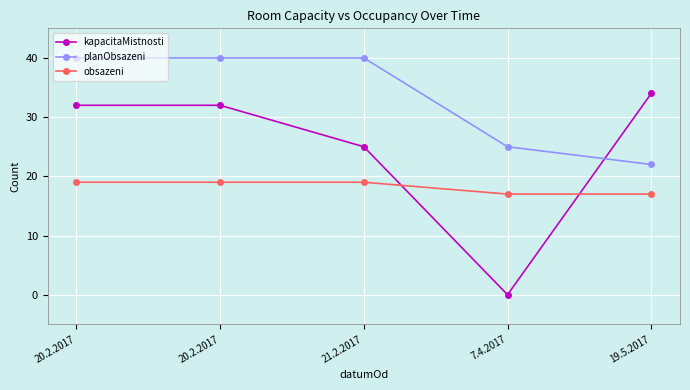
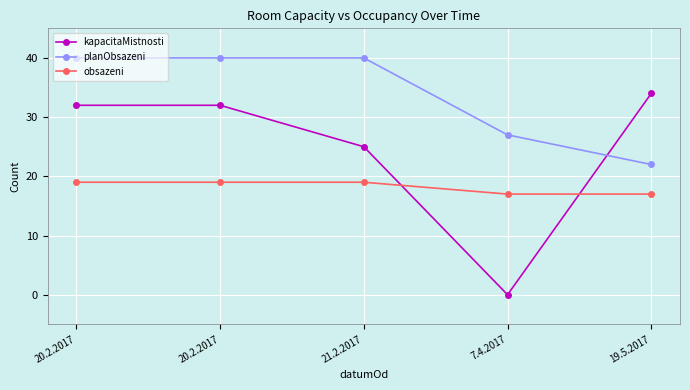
planObsazeni, 7.4.2017: 25 -> 27
